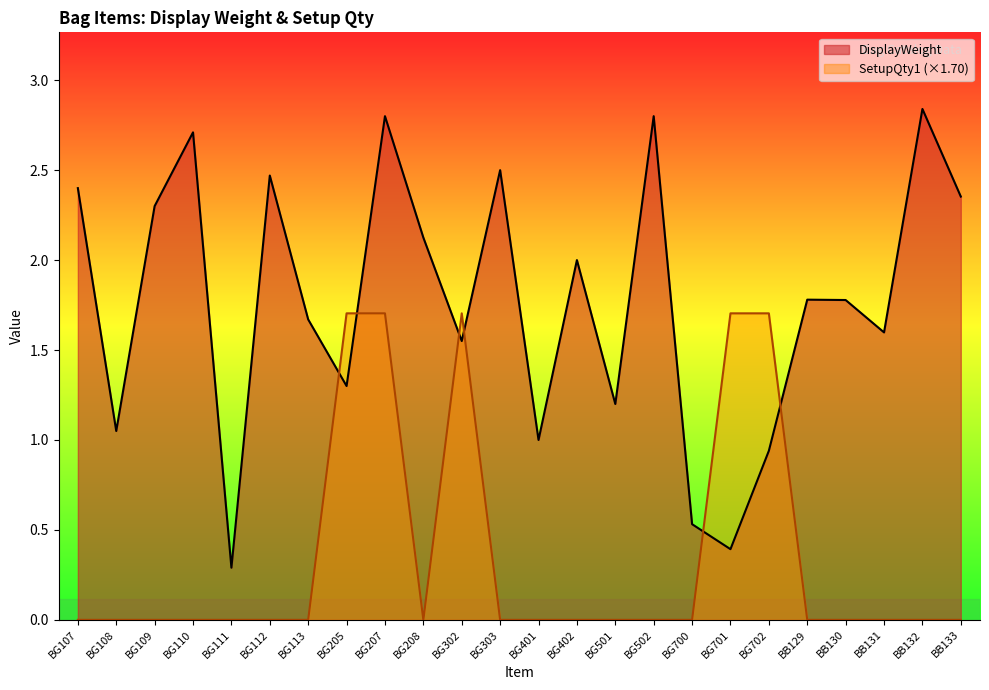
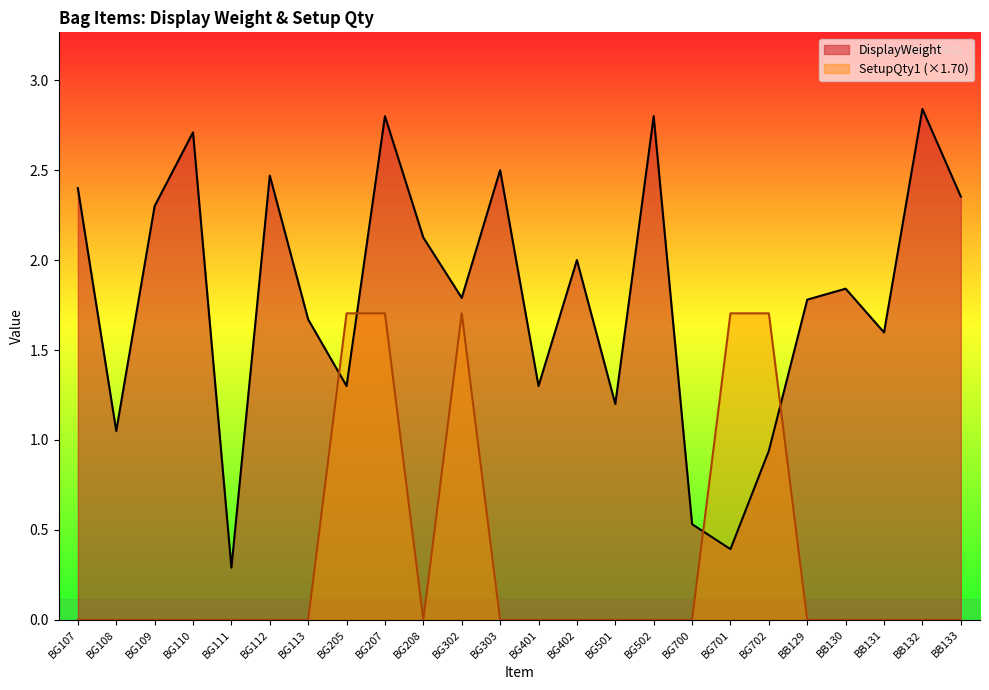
DisplayWeight, BG302: 1.55 -> 1.79
DisplayWeight, BG401: 1.0 -> 1.3
DisplayWeight, BB130: 1.78 -> 1.84
